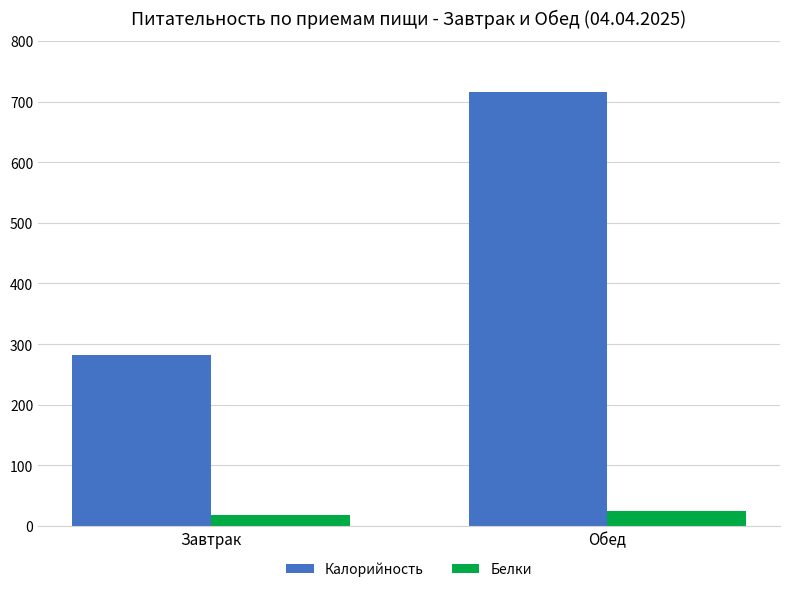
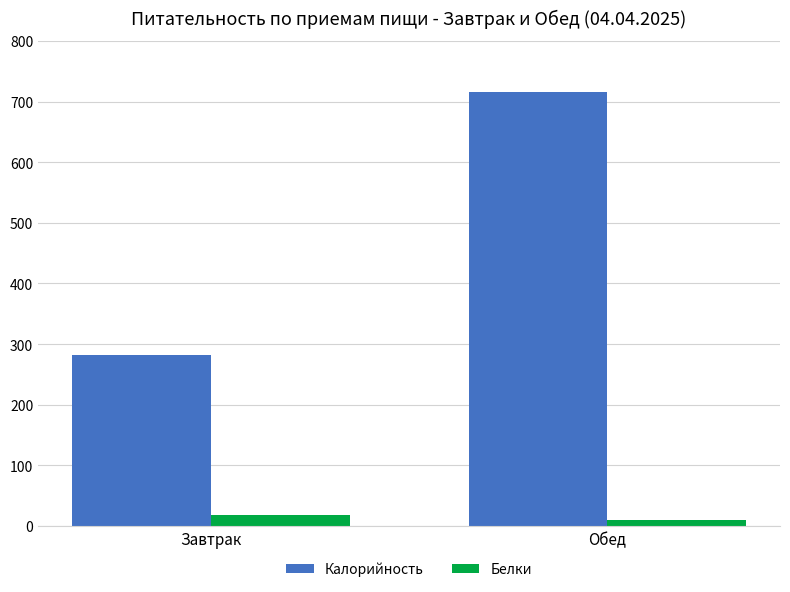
Белки, Обед: 20 -> 10
